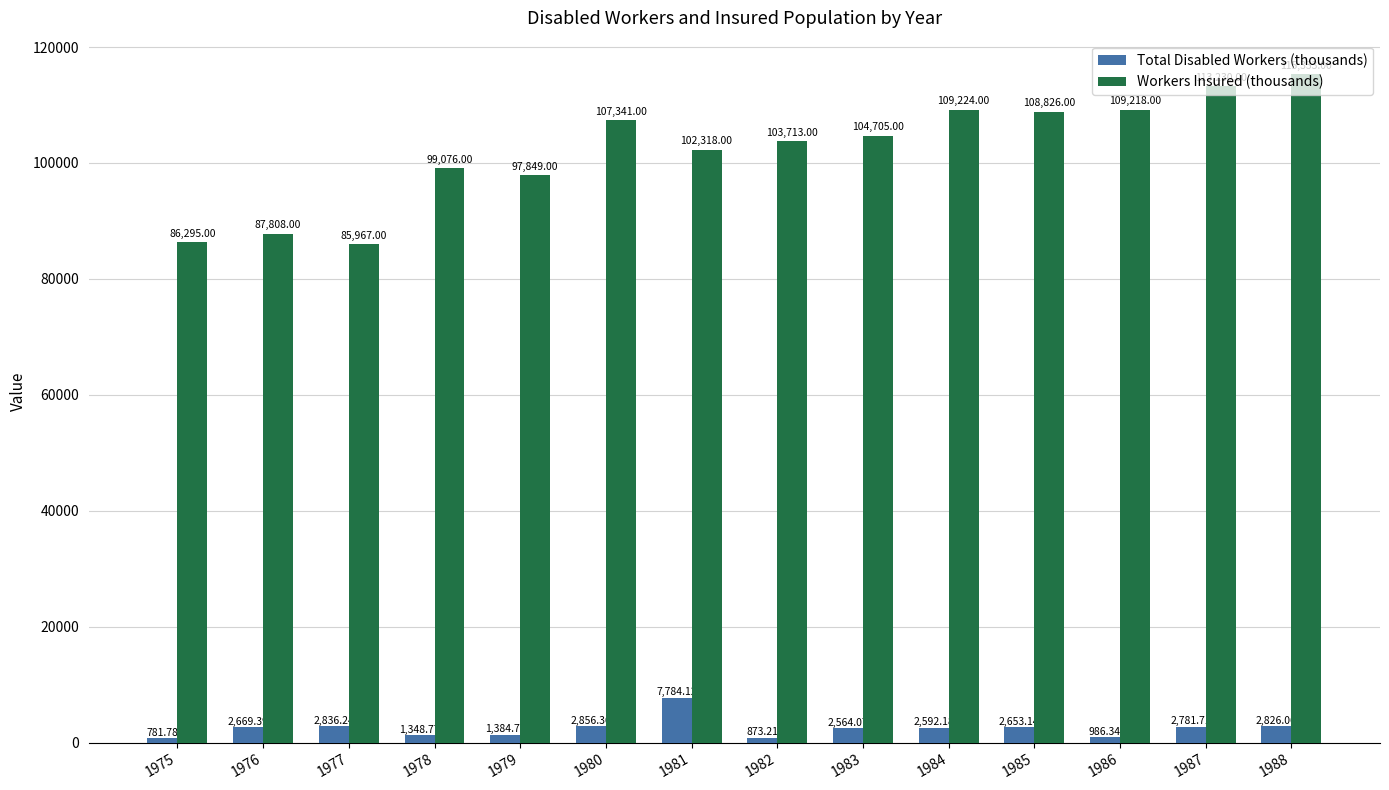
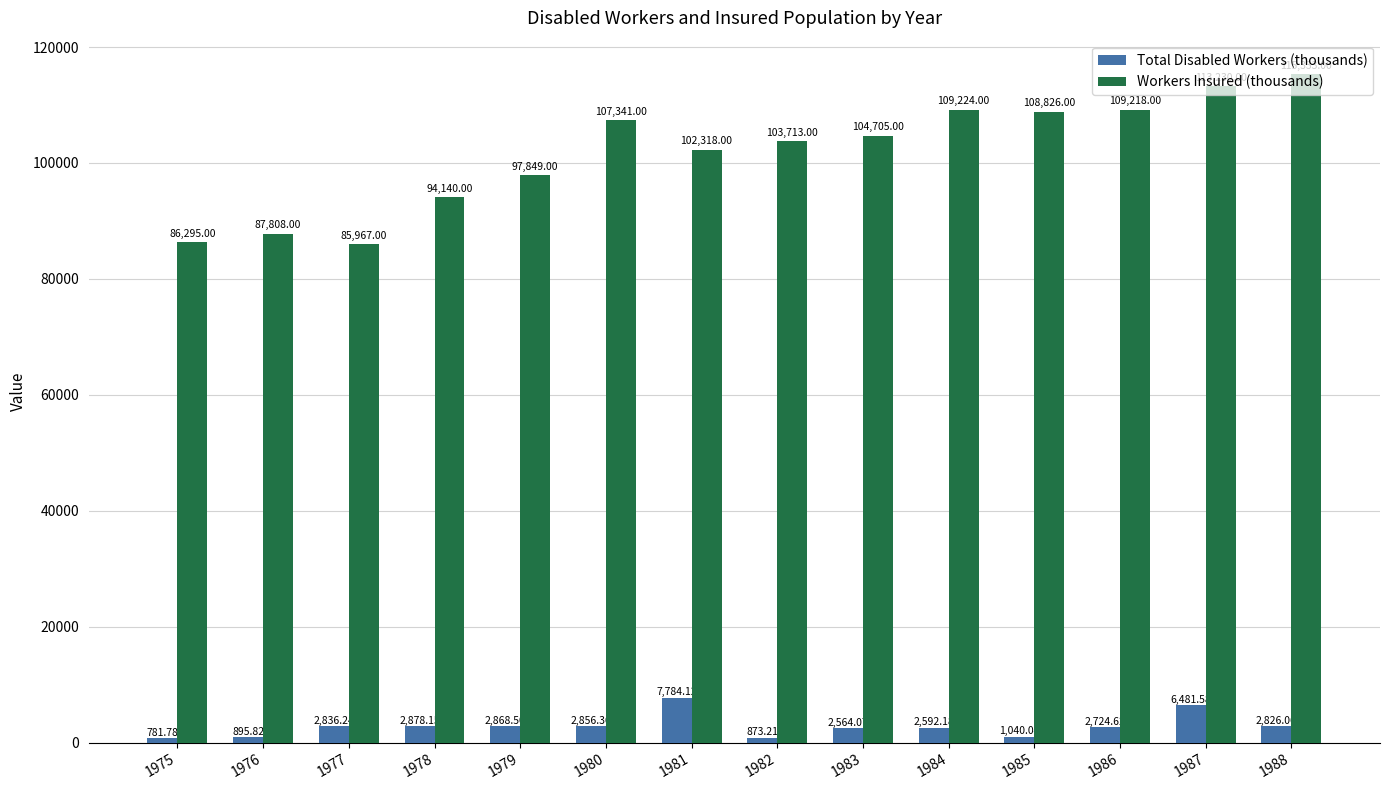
Total Disabled Workers (thousands), 1976: 2,669.39 -> 895.82
Total Disabled Workers (thousands), 1978: 1,348.77 -> 2,878.15
Workers Insured (thousands), 1978: 99,076.00 -> 94,140.00
Total Disabled Workers (thousands), 1979: 1,384.77 -> 2,868.50
Total Disabled Workers (thousands), 1985: 2,653.14 -> 1,040.04
Total Disabled Workers (thousands), 1986: 986.34 -> 2,724.62
Total Disabled Workers (thousands), 1987: 2,781.71 -> 6,481.58
